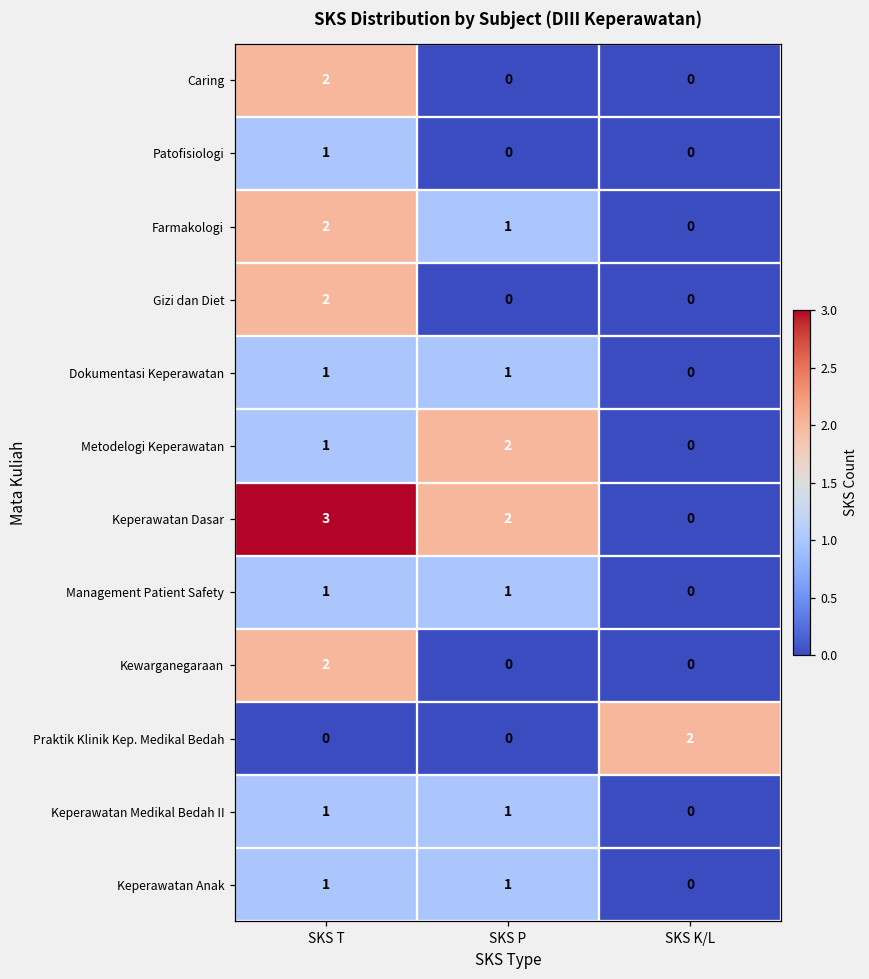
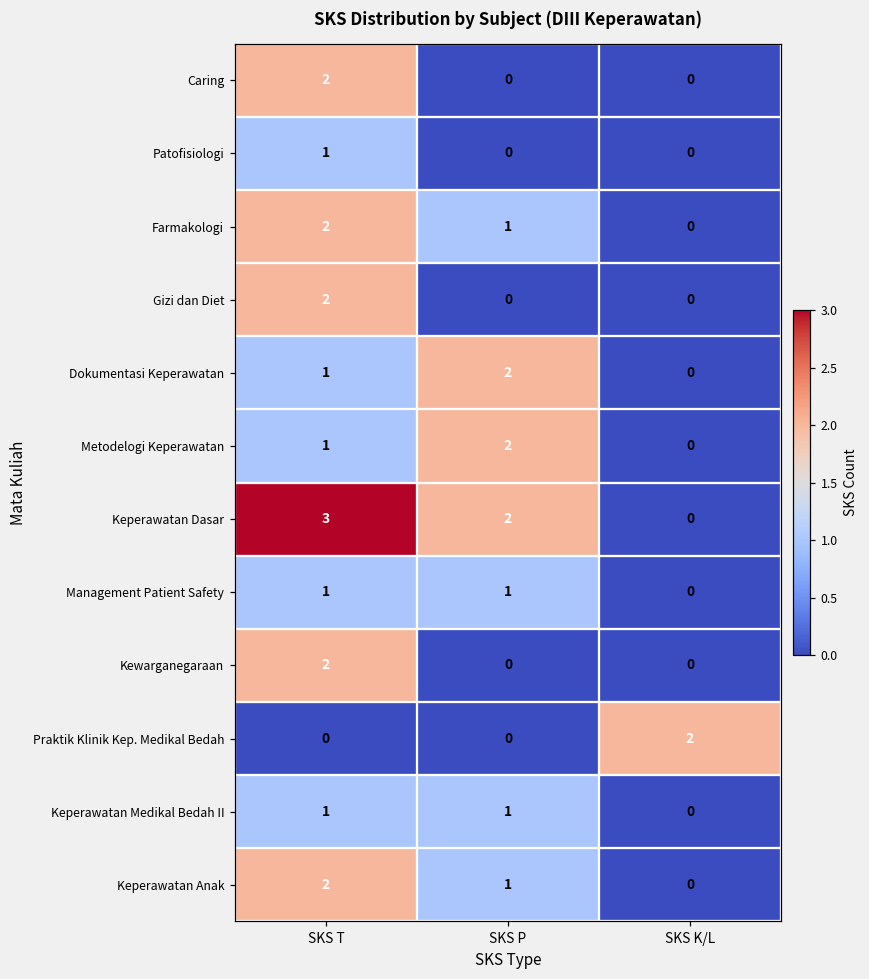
Dokumentasi Keperawatan, SKS P: 1 -> 2
Keperawatan Anak, SKS T: 1 -> 2
